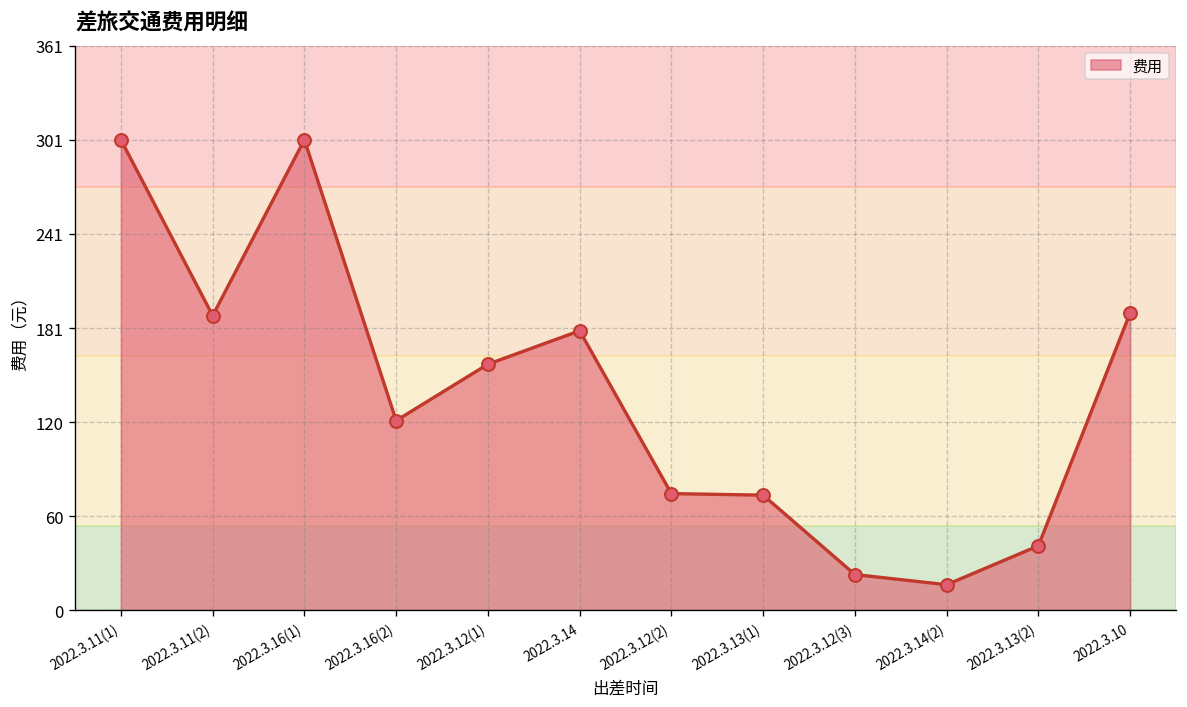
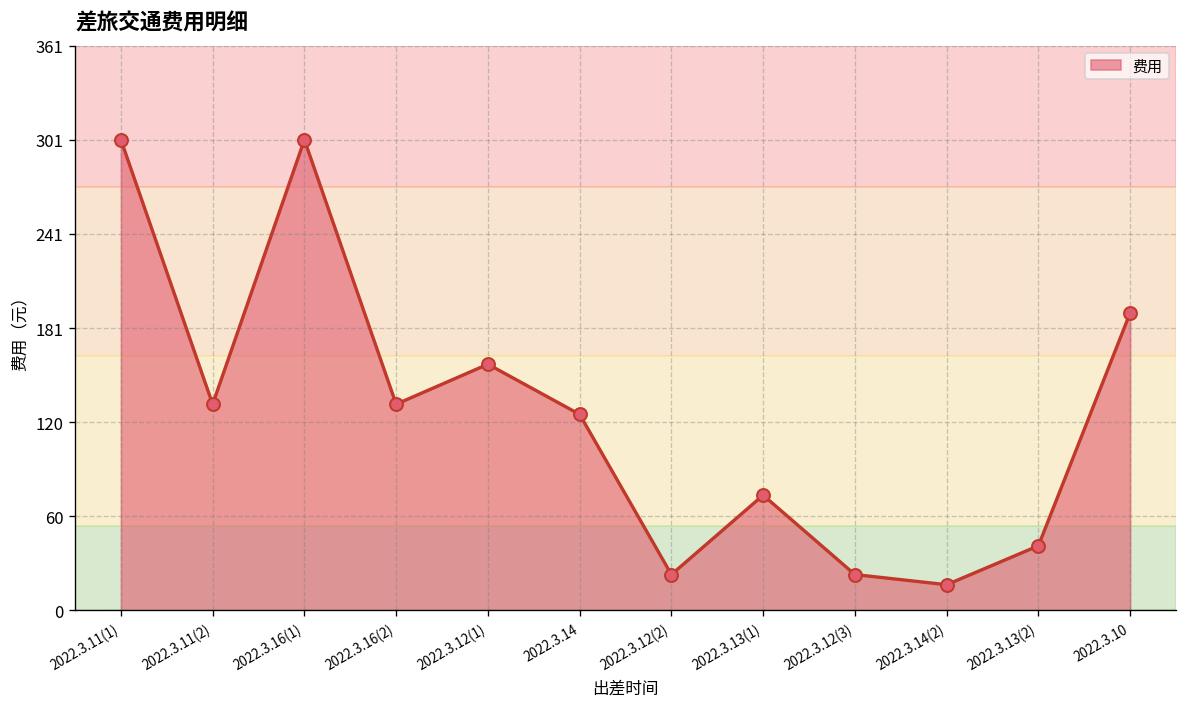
2022.3.11(2): 189 -> 132
2022.3.16(2): 122 -> 132
2022.3.14: 179 -> 126
2022.3.12(2): 75 -> 23
